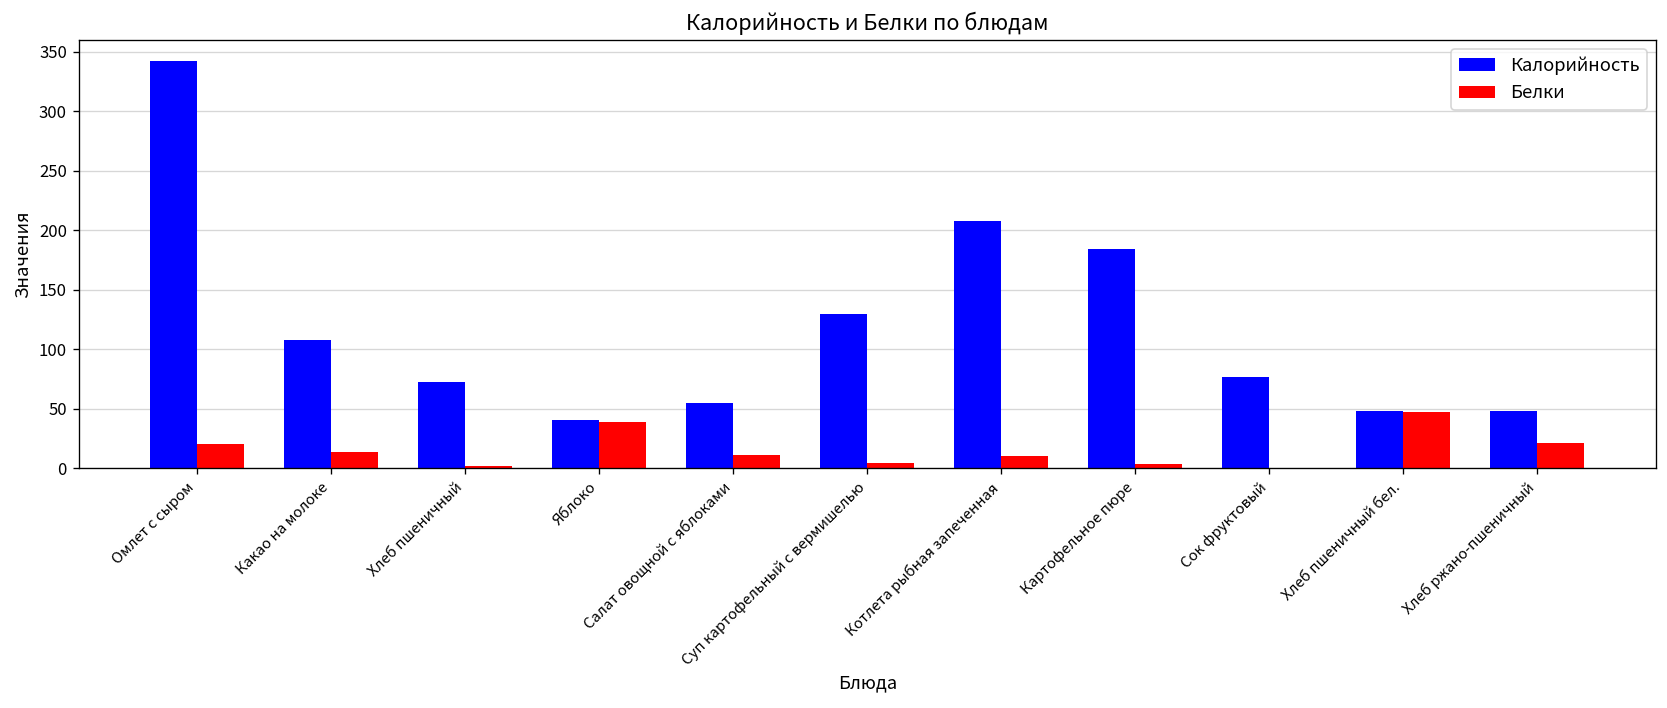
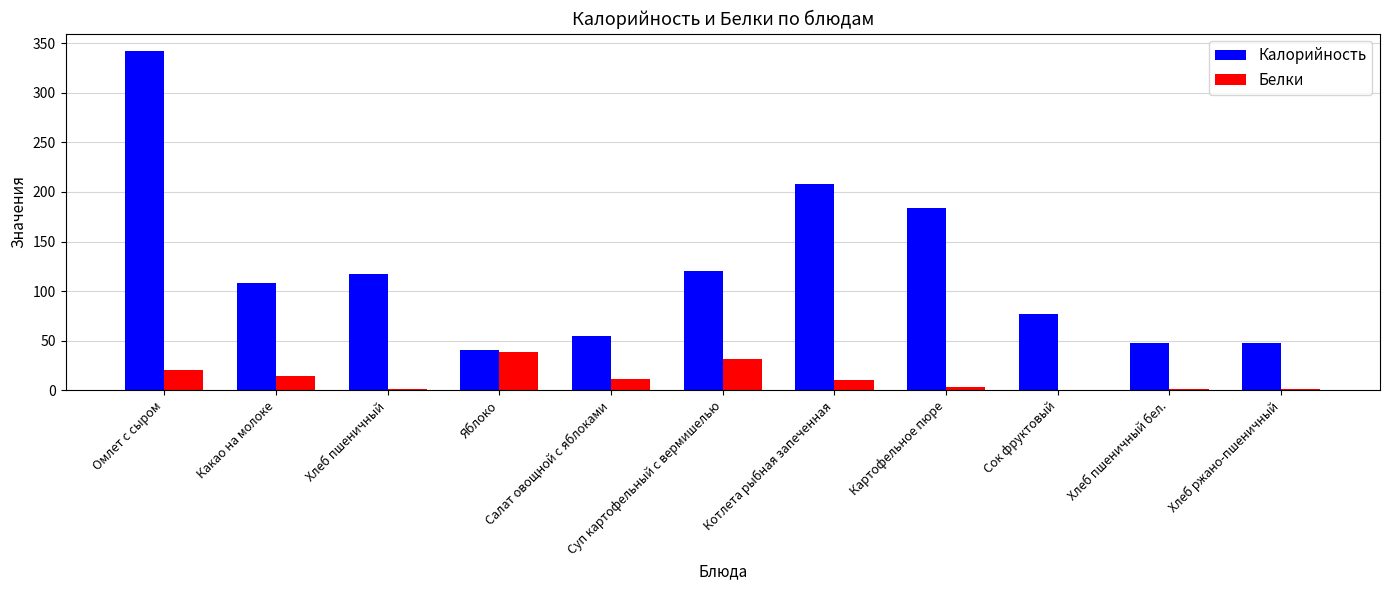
Калорийность, Хлеб пшеничный: 70 -> 120
Калорийность, Суп картофельный с вермишелью: 130 -> 120
Белки, Суп картофельный с вермишелью: 0 -> 30
Белки, Хлеб пшеничный бел.: 50 -> 0
Белки, Хлеб ржано-пшеничный: 20 -> 0
